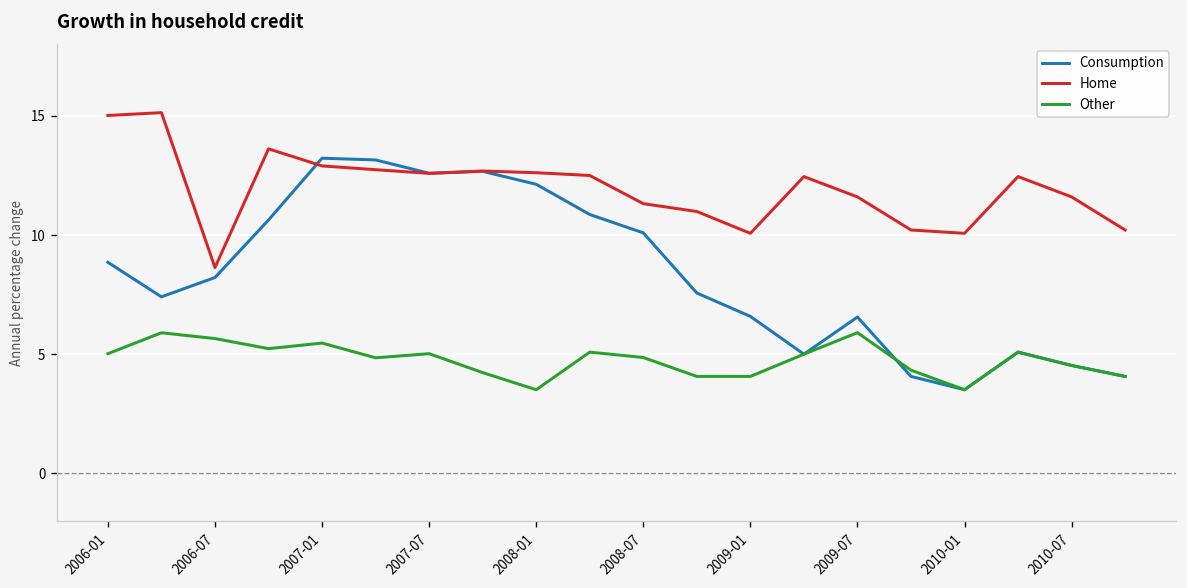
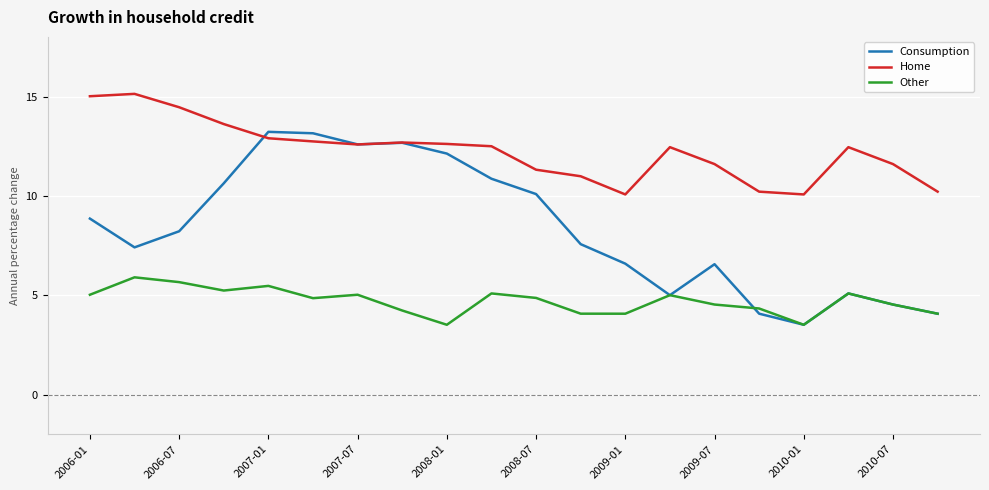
Home, 2006-07: 8.6 -> 14.5
Other, 2009-07: 5.9 -> 4.5
